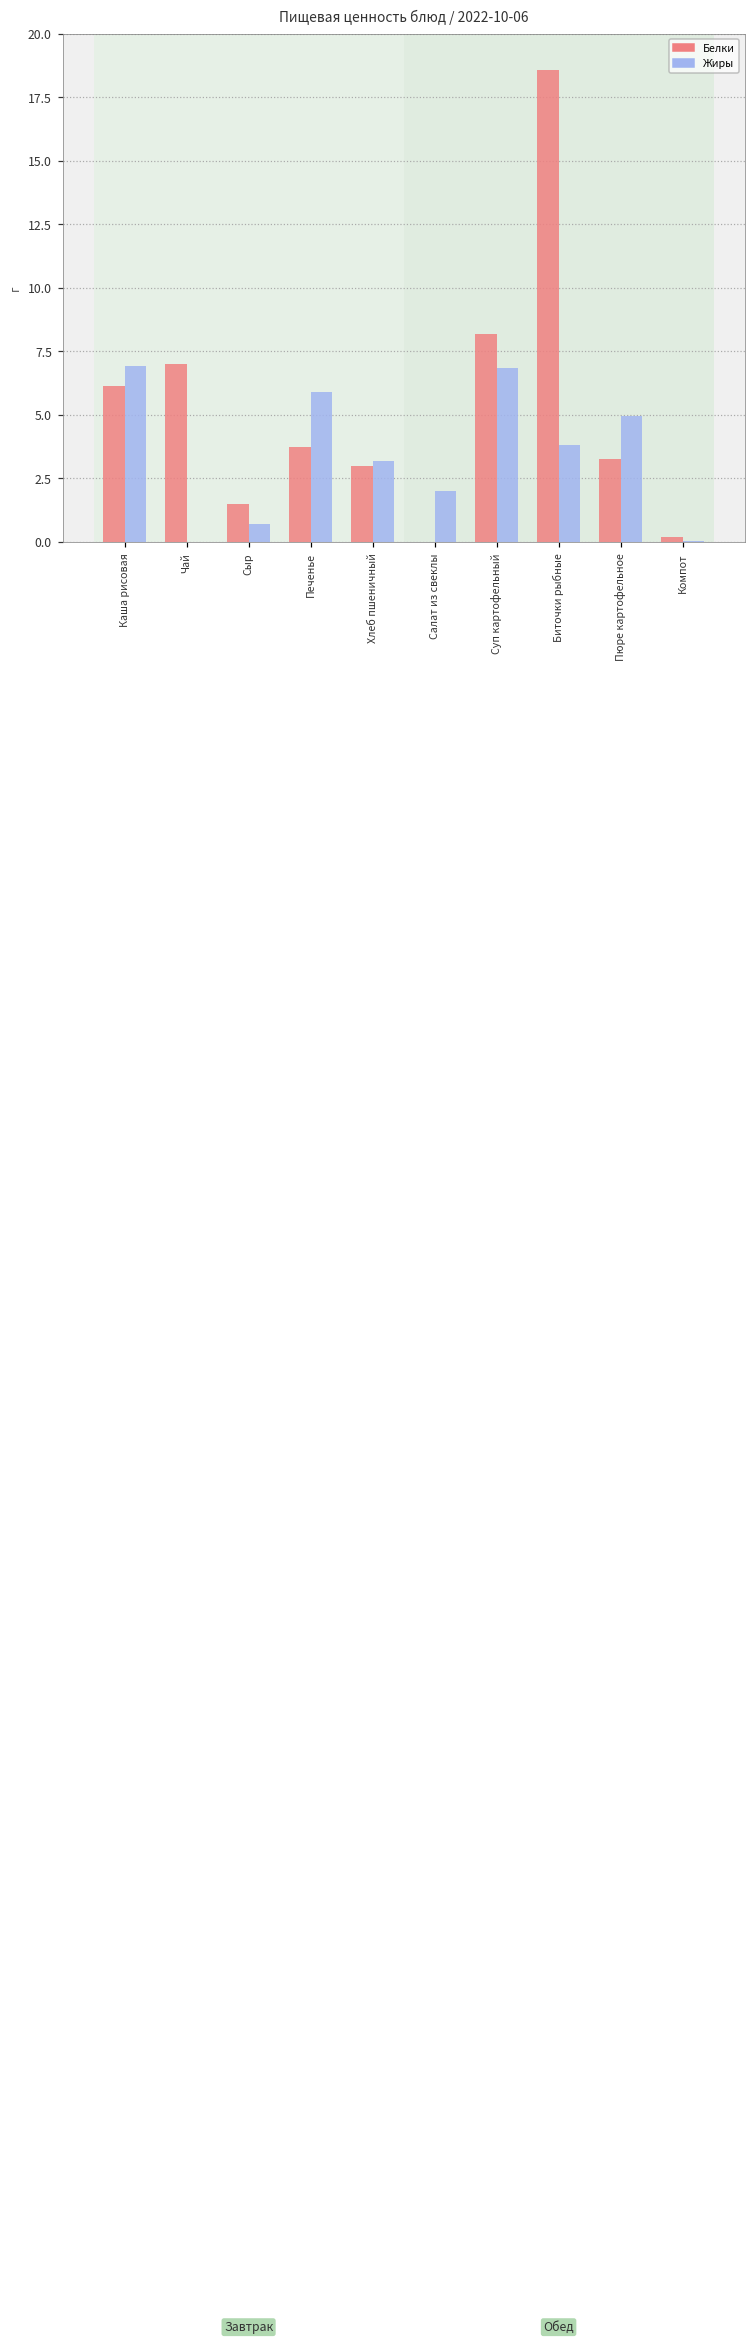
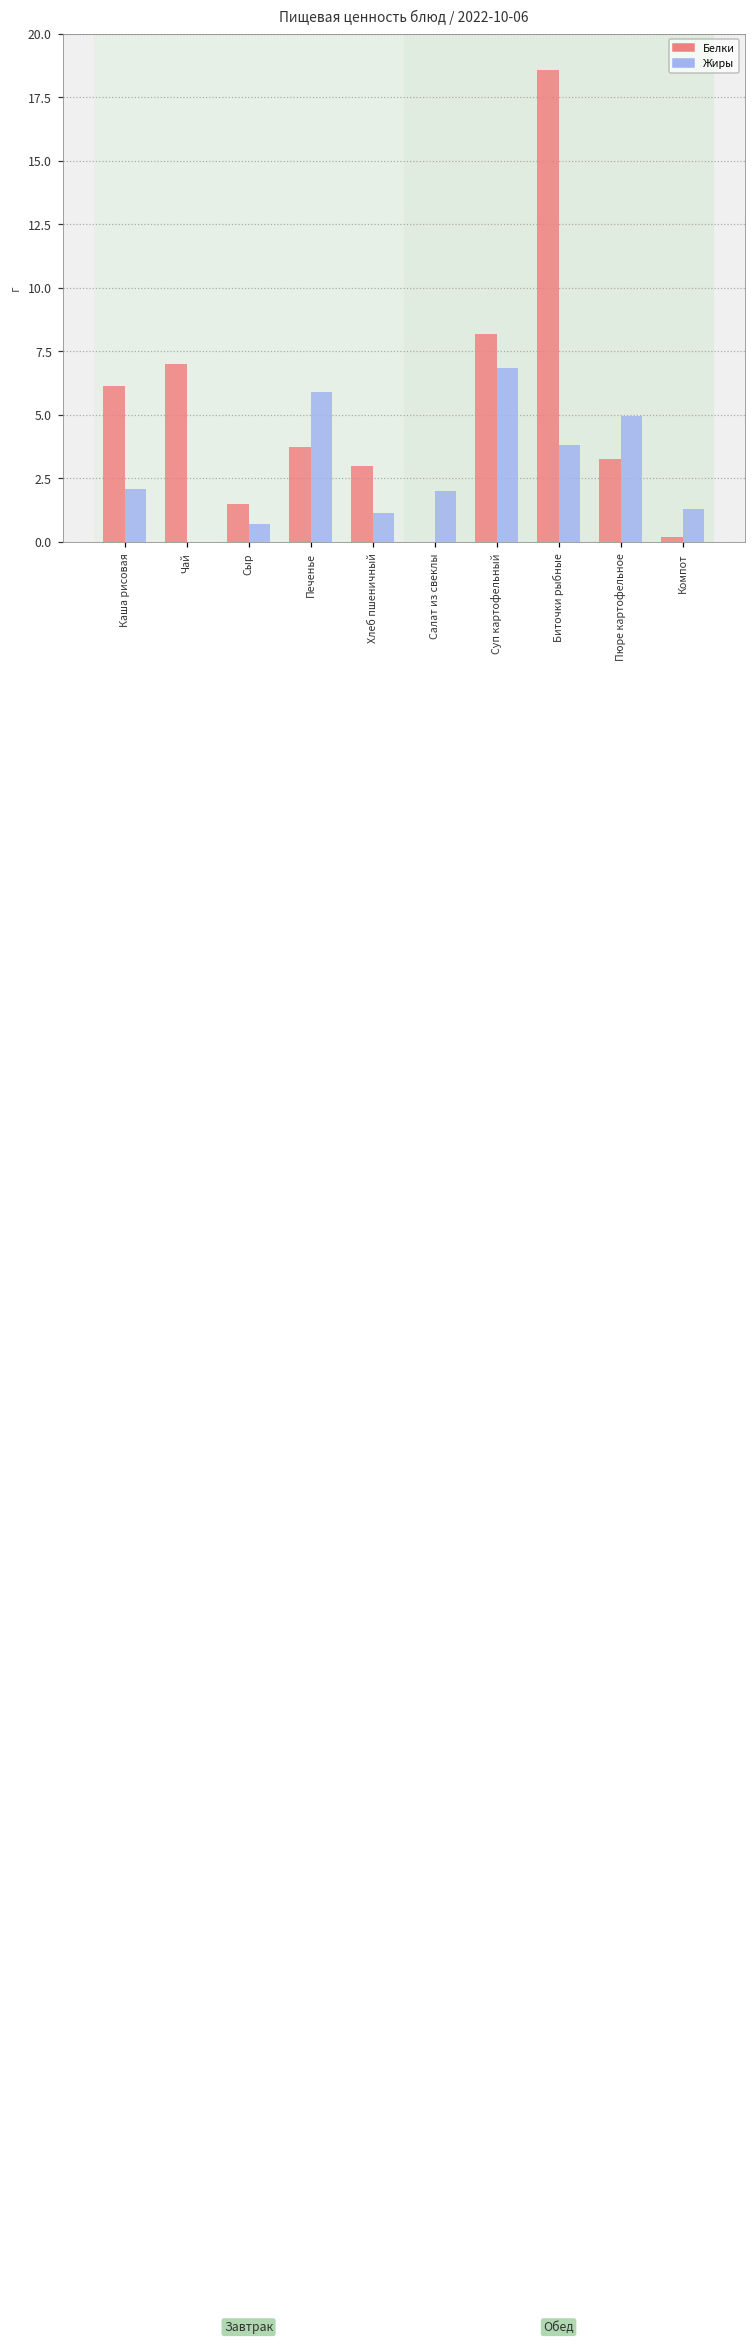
Жиры, Каша рисовая: 6.9 -> 2.1
Жиры, Хлеб пшеничный: 3.2 -> 1.2
Жиры, Компот: 0.1 -> 1.3
